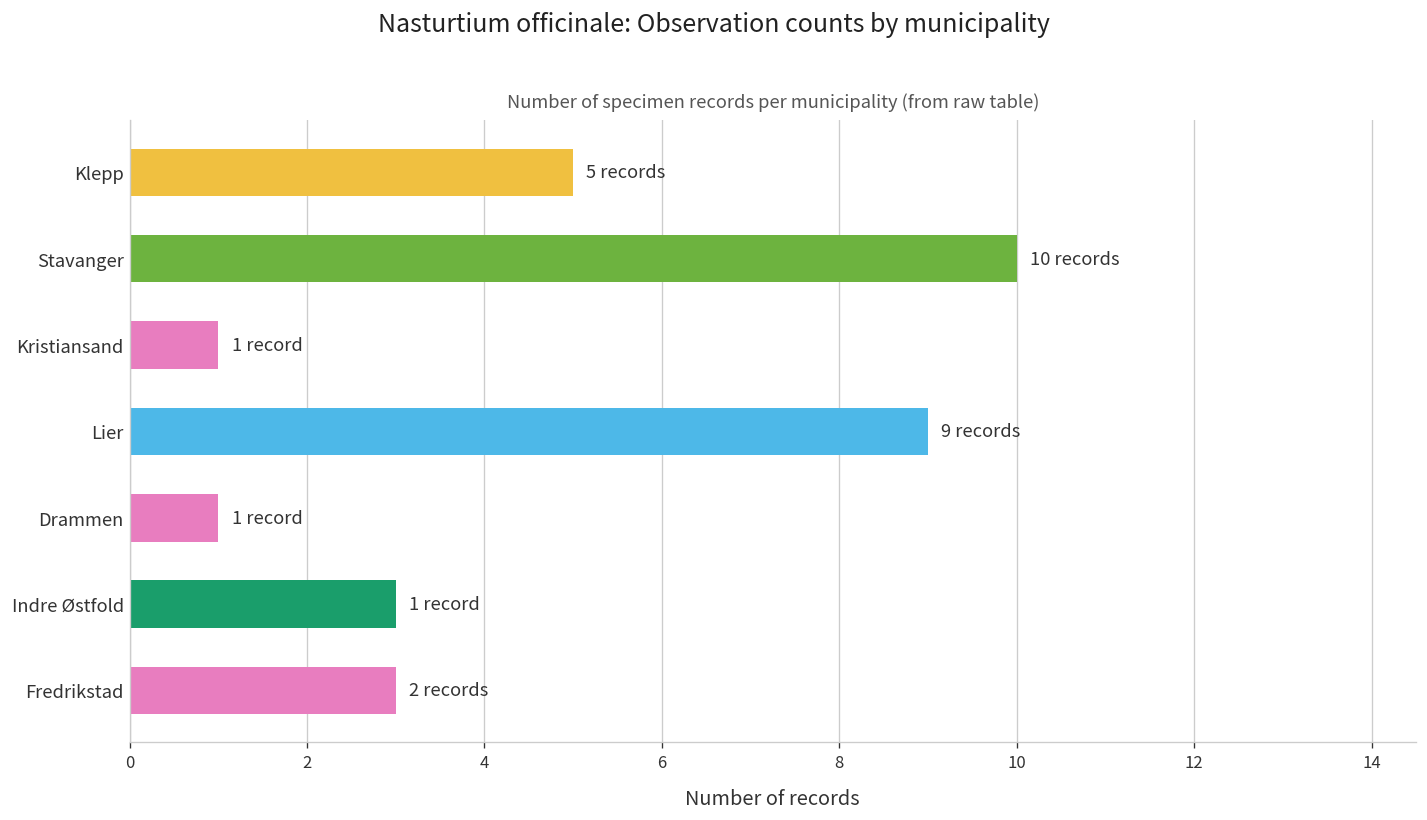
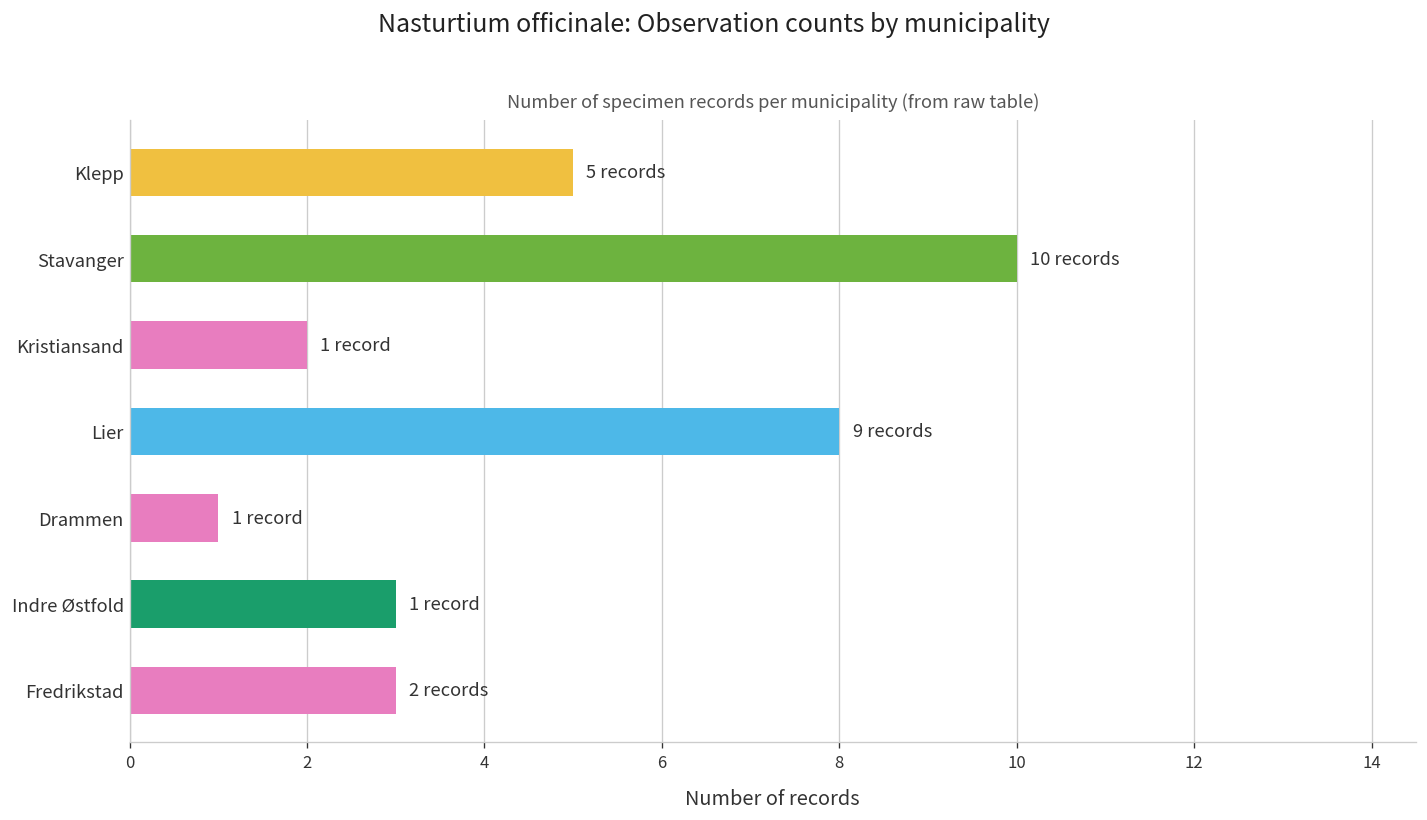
Kristiansand: 1 -> 2
Lier: 9 -> 8
